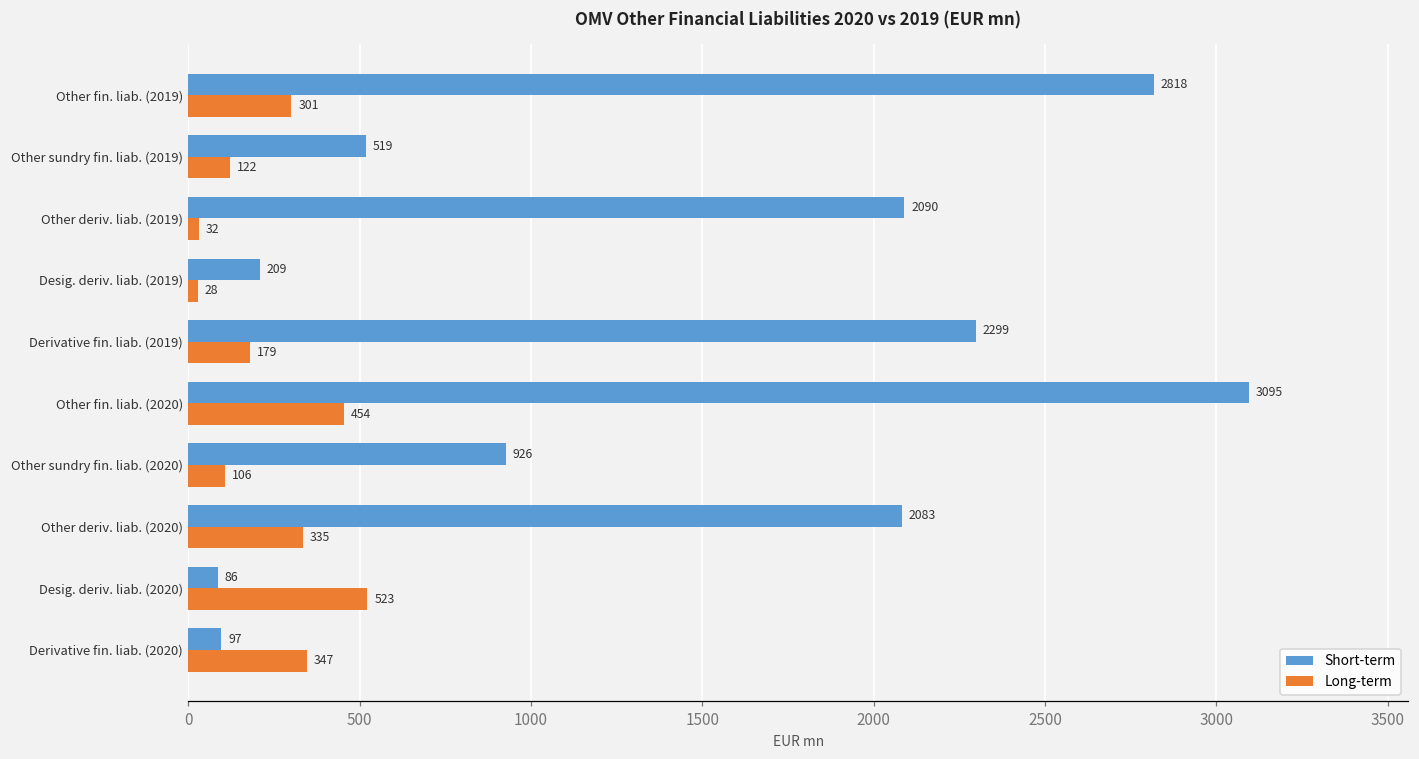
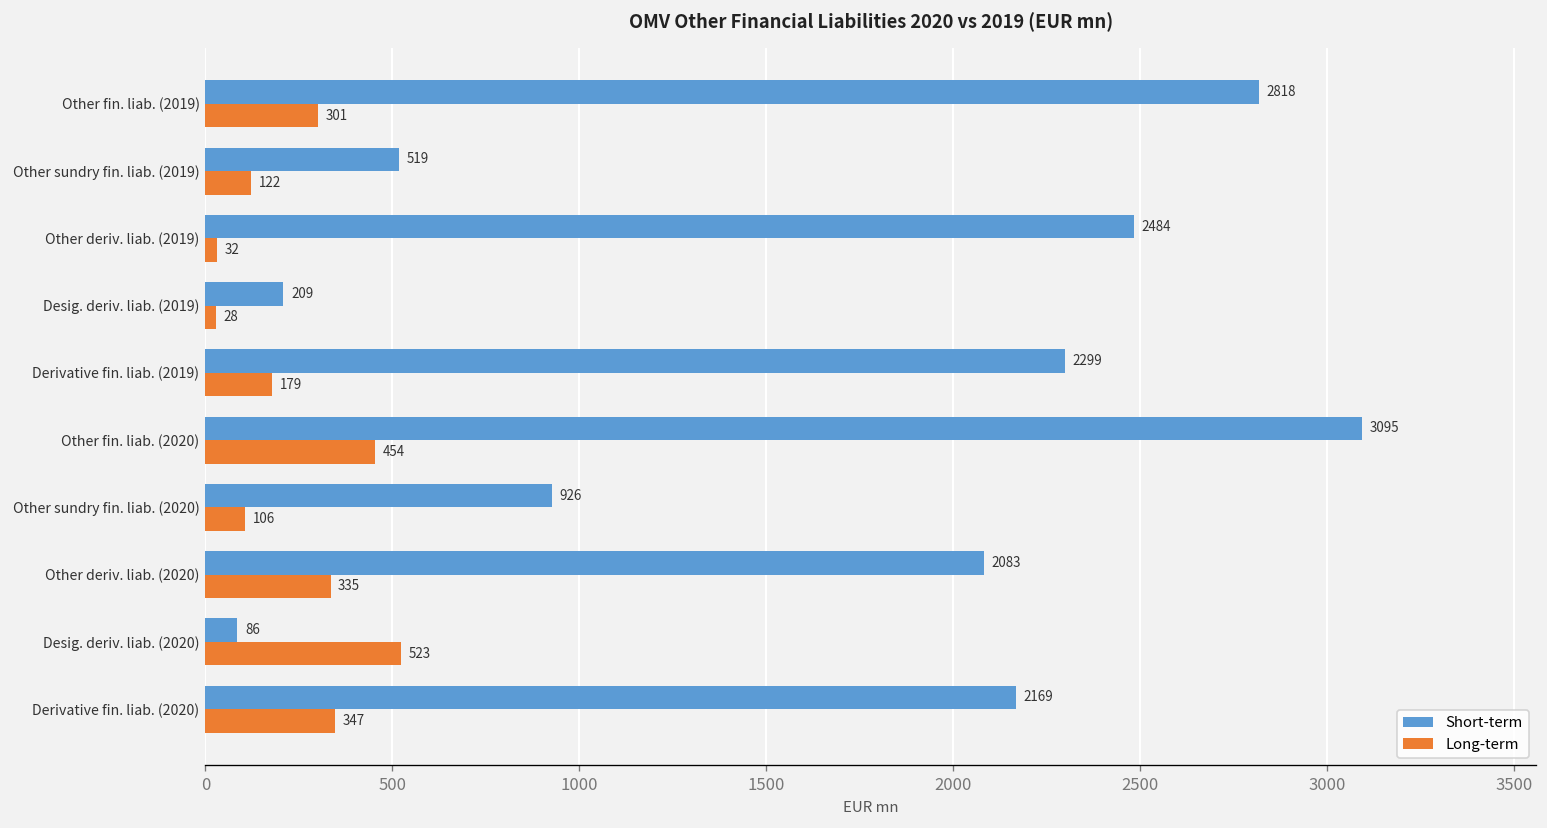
Short-term, Other deriv. liab. (2019): 2090 -> 2484
Short-term, Derivative fin. liab. (2020): 97 -> 2169
